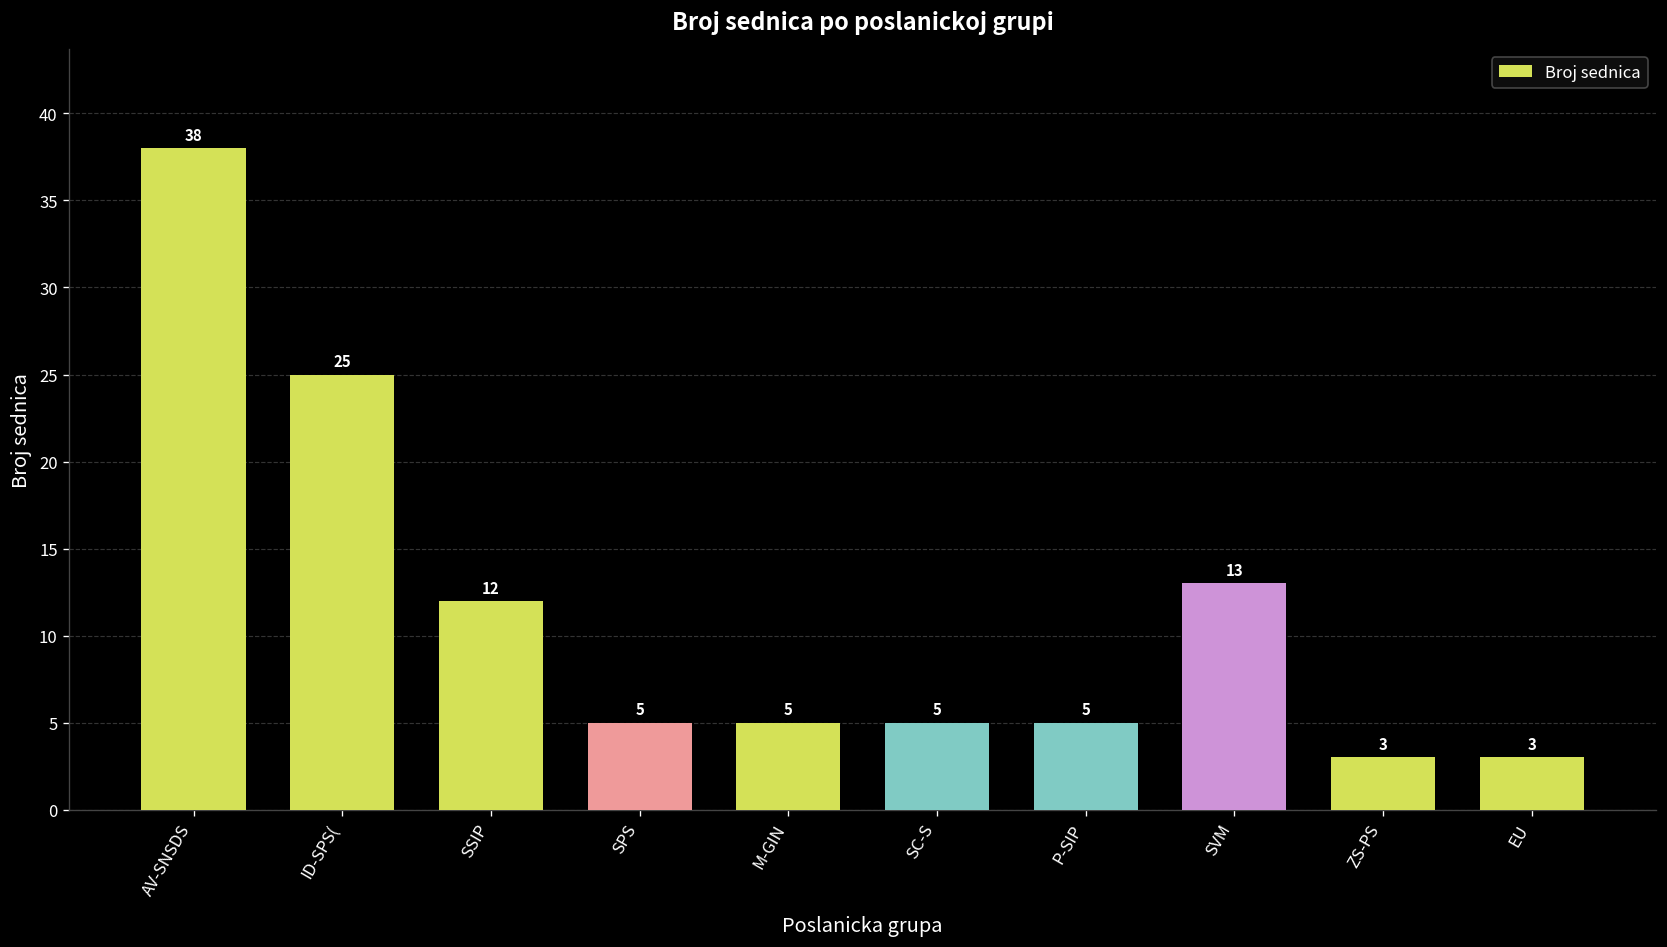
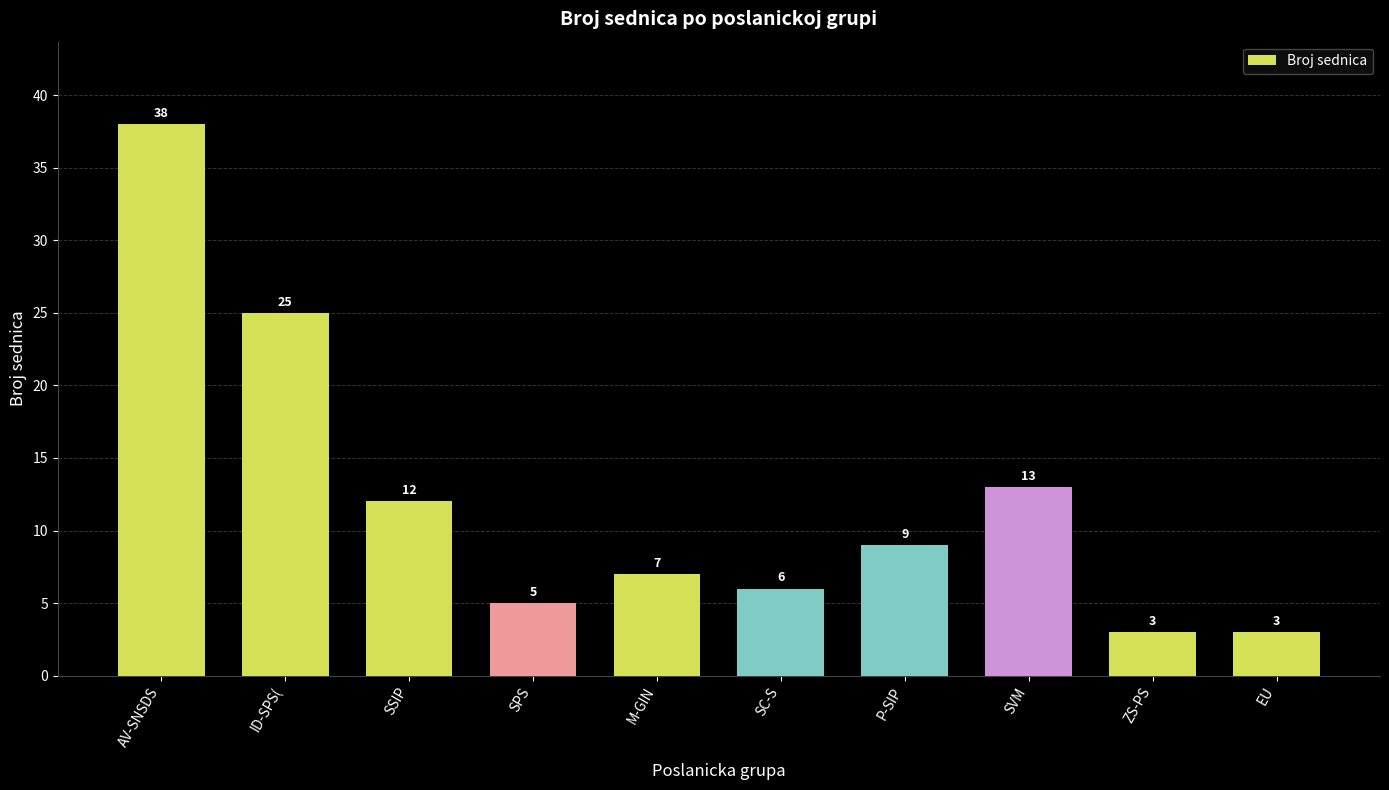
M-GIN: 5 -> 7
SC-S: 5 -> 6
P-SIP: 5 -> 9
